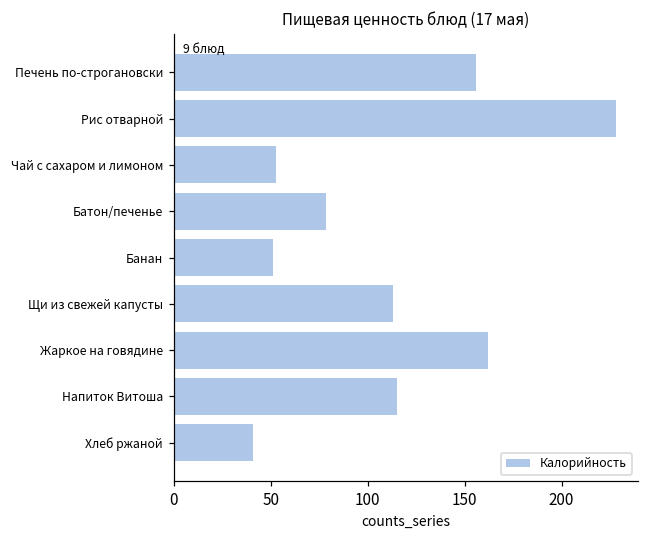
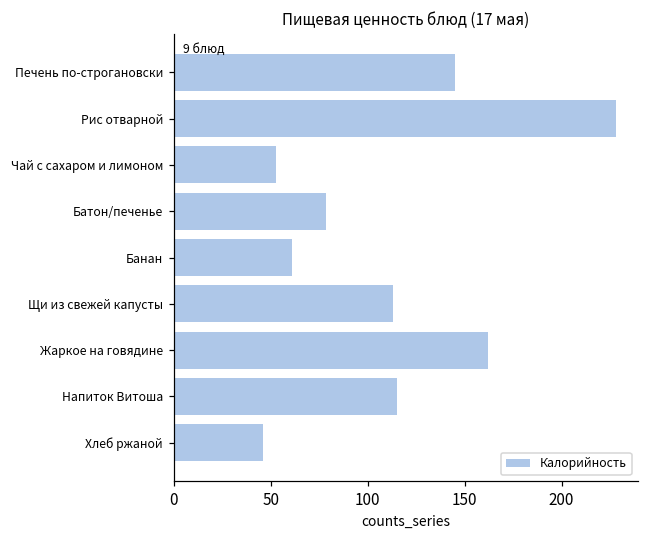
Печень по-строгановски: 156 -> 145
Банан: 51 -> 61
Хлеб ржаной: 41 -> 46
